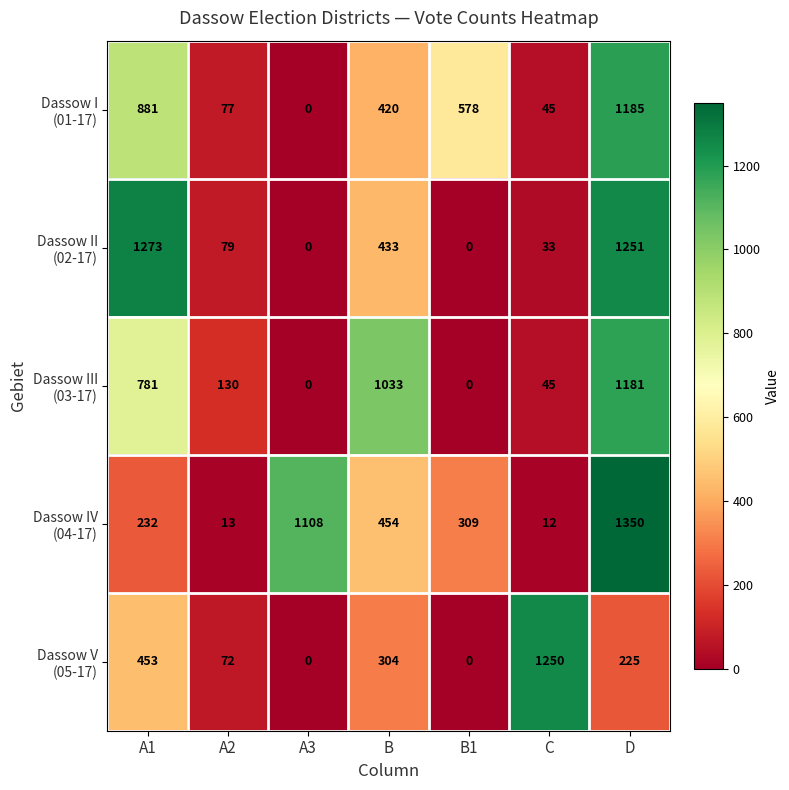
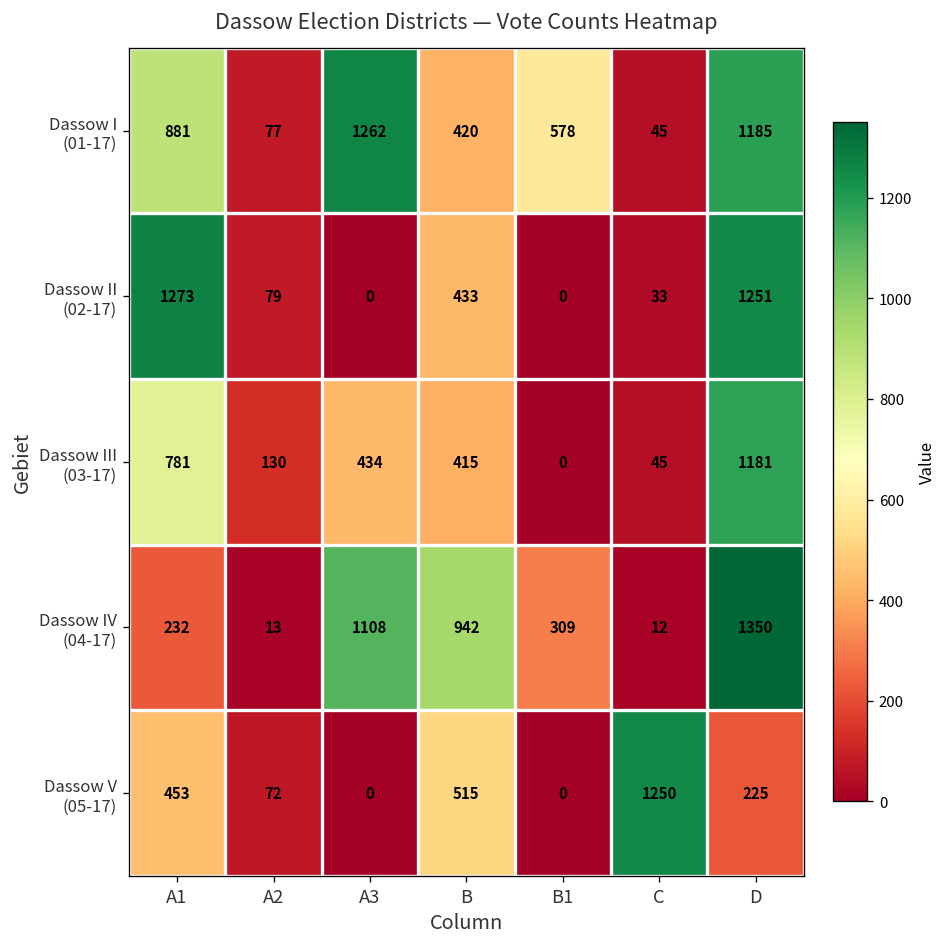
Dassow I (01-17), A3: 0 -> 1262
Dassow III (03-17), A3: 0 -> 434
Dassow III (03-17), B: 1033 -> 415
Dassow IV (04-17), B: 454 -> 942
Dassow V (05-17), B: 304 -> 515
